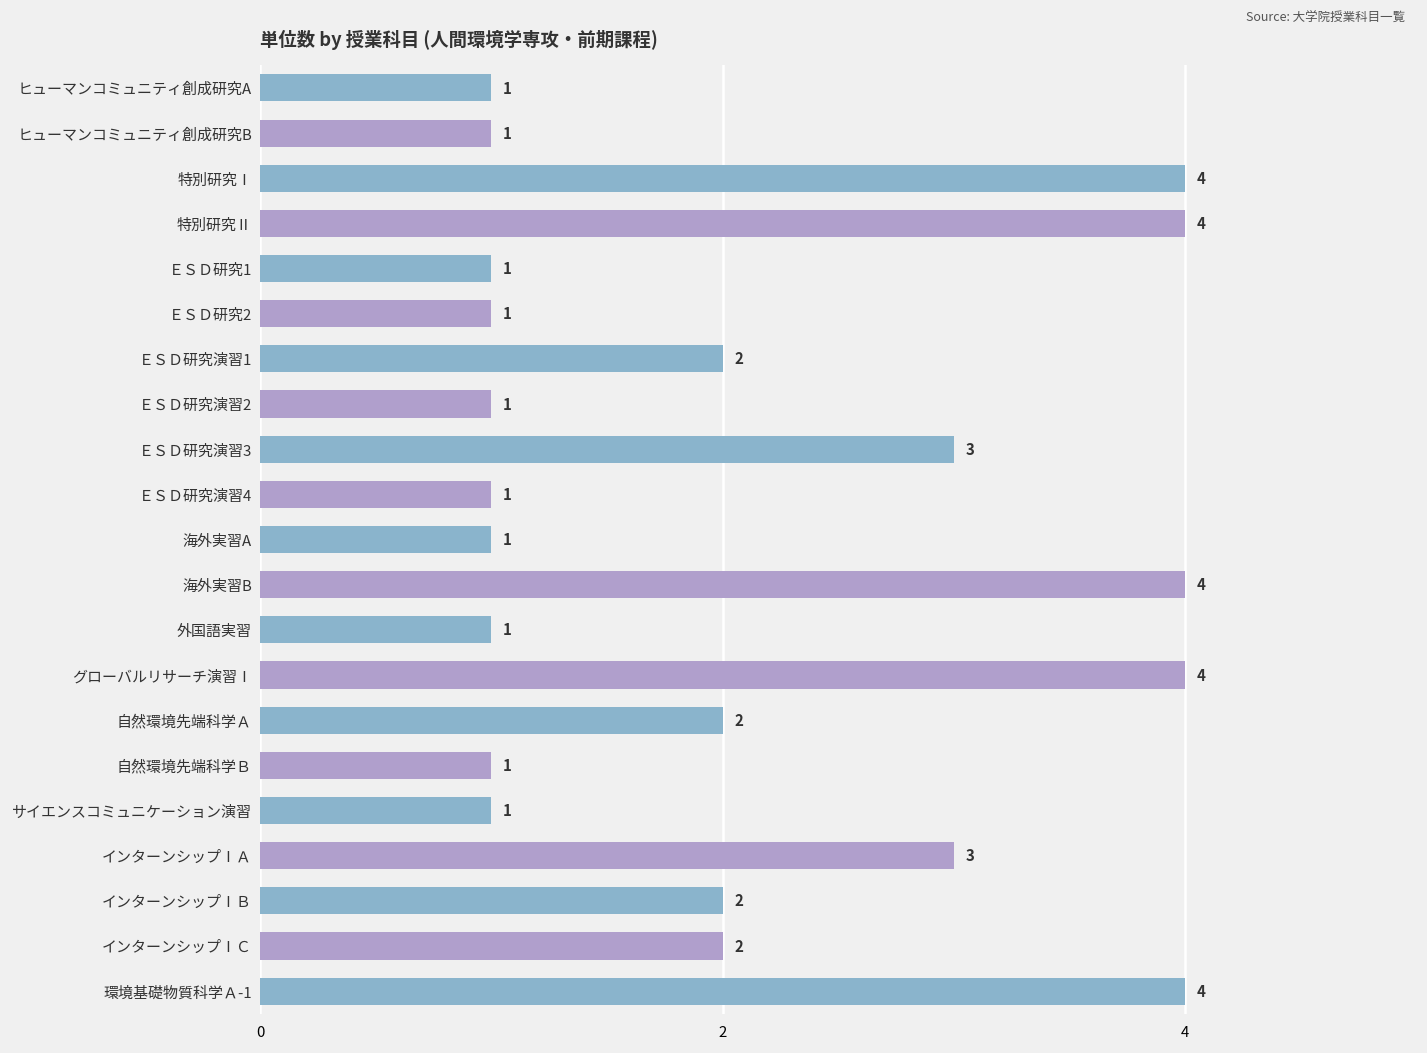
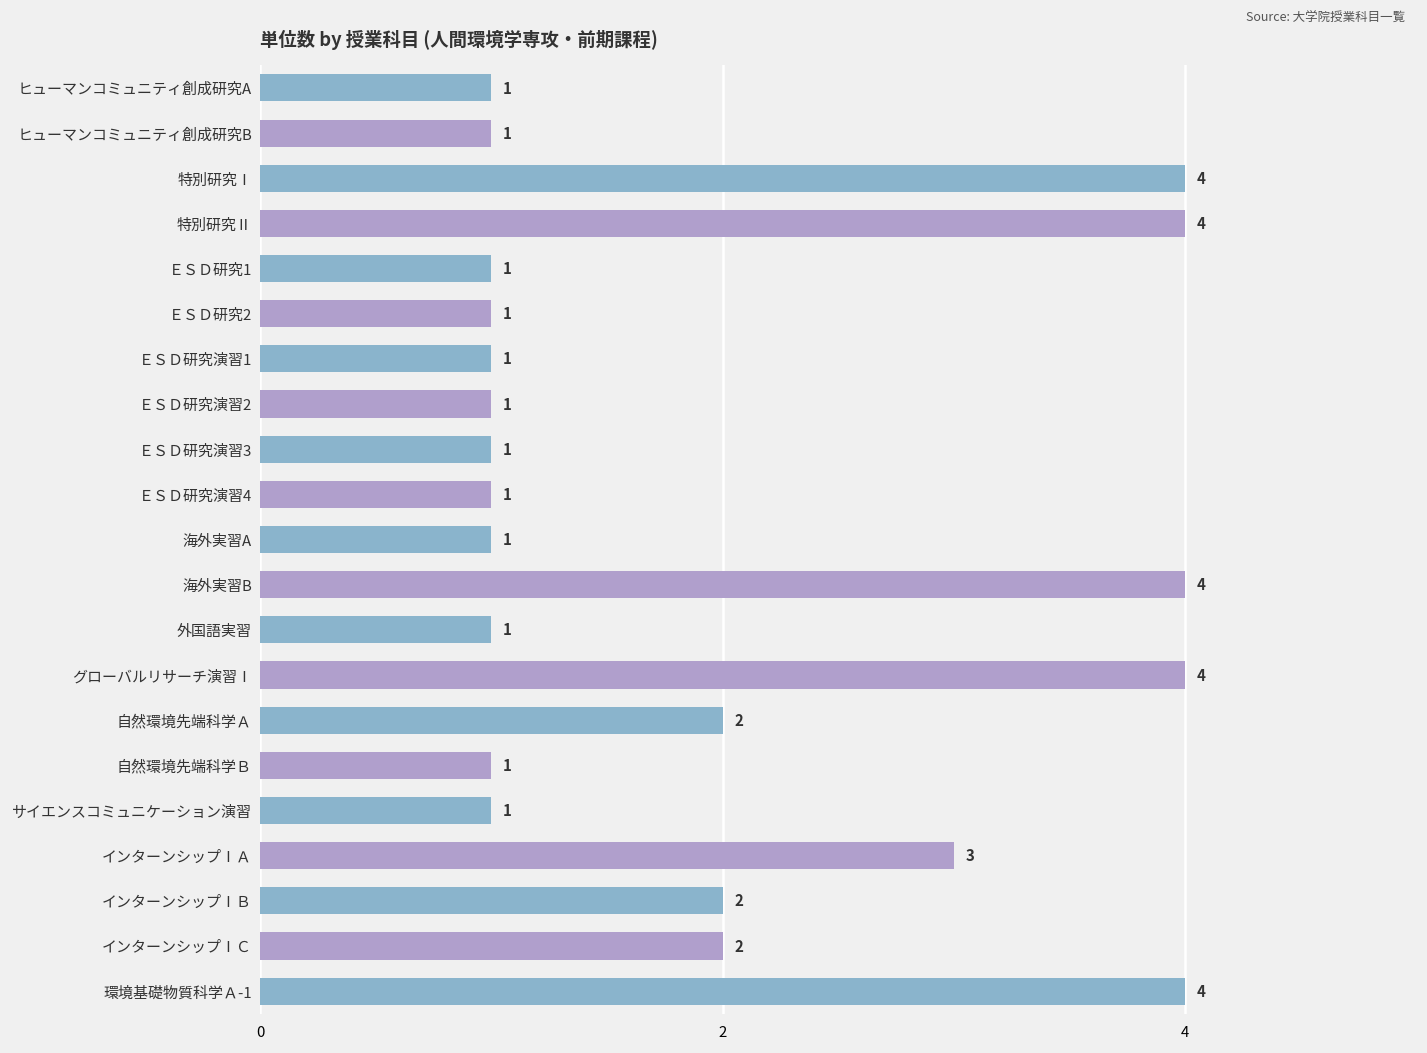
ＥＳＤ研究演習1: 2 -> 1
ＥＳＤ研究演習3: 3 -> 1
